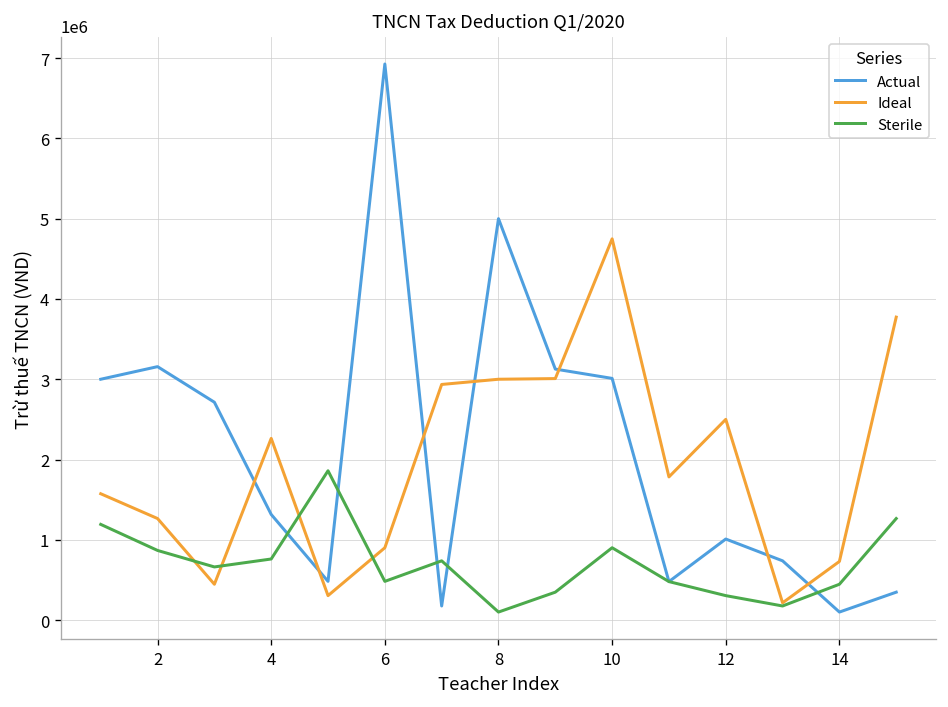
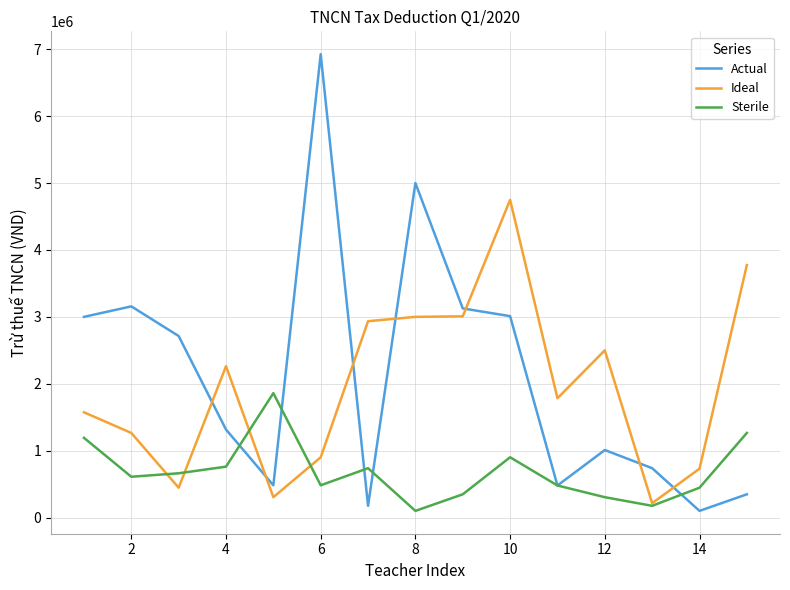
Sterile, 2: 900000 -> 600000
